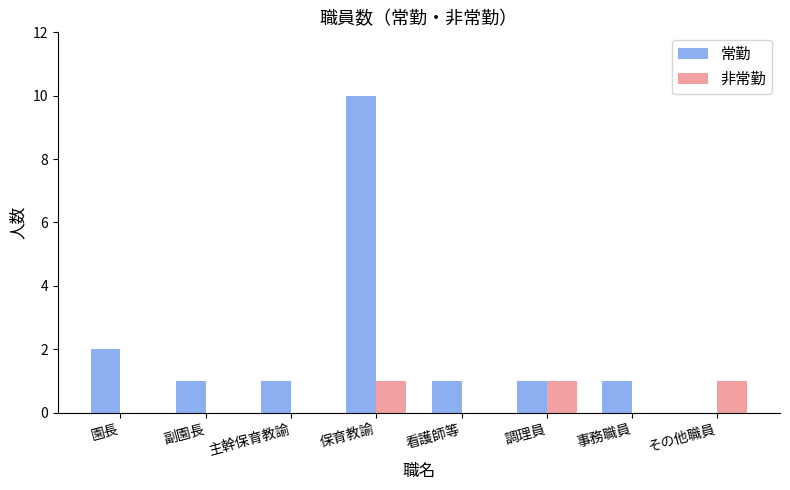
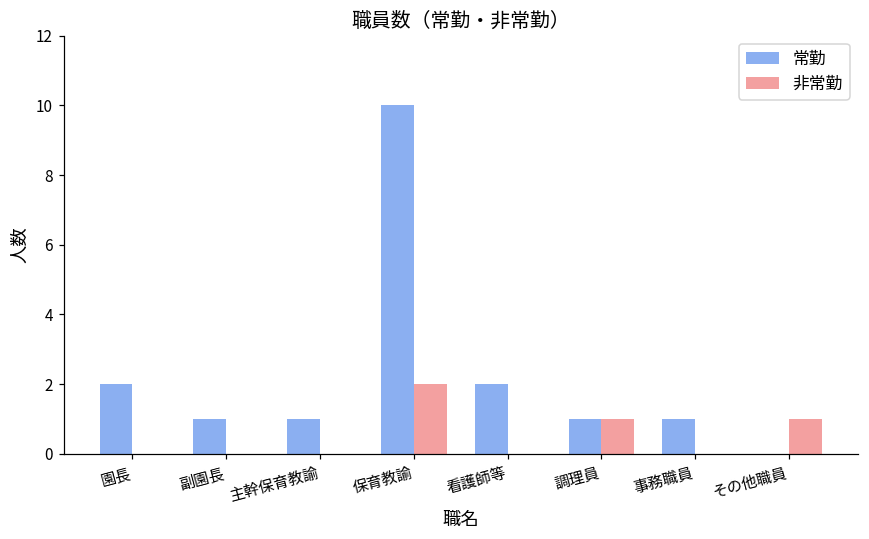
非常勤, 保育教諭: 1 -> 2
常勤, 看護師等: 1 -> 2
